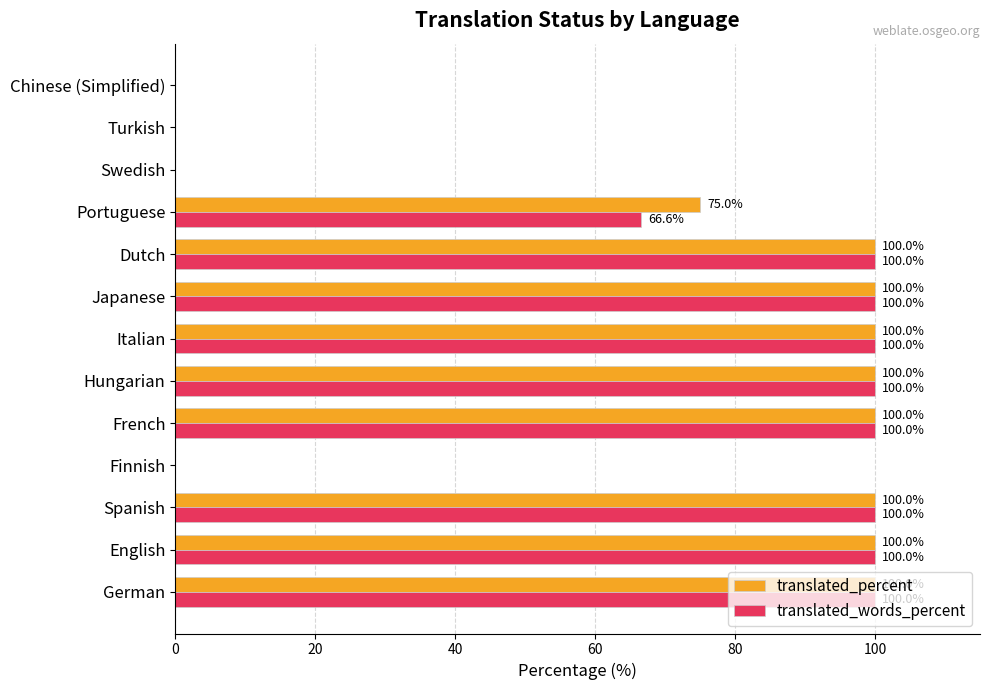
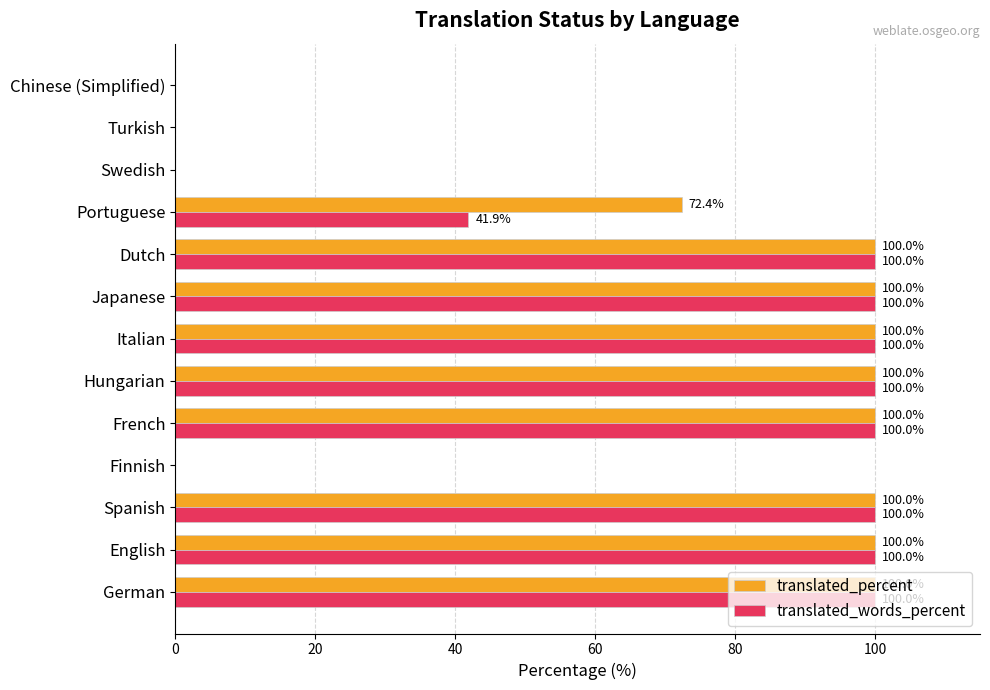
translated_percent, Portuguese: 75.0% -> 72.4%
translated_words_percent, Portuguese: 66.6% -> 41.9%
